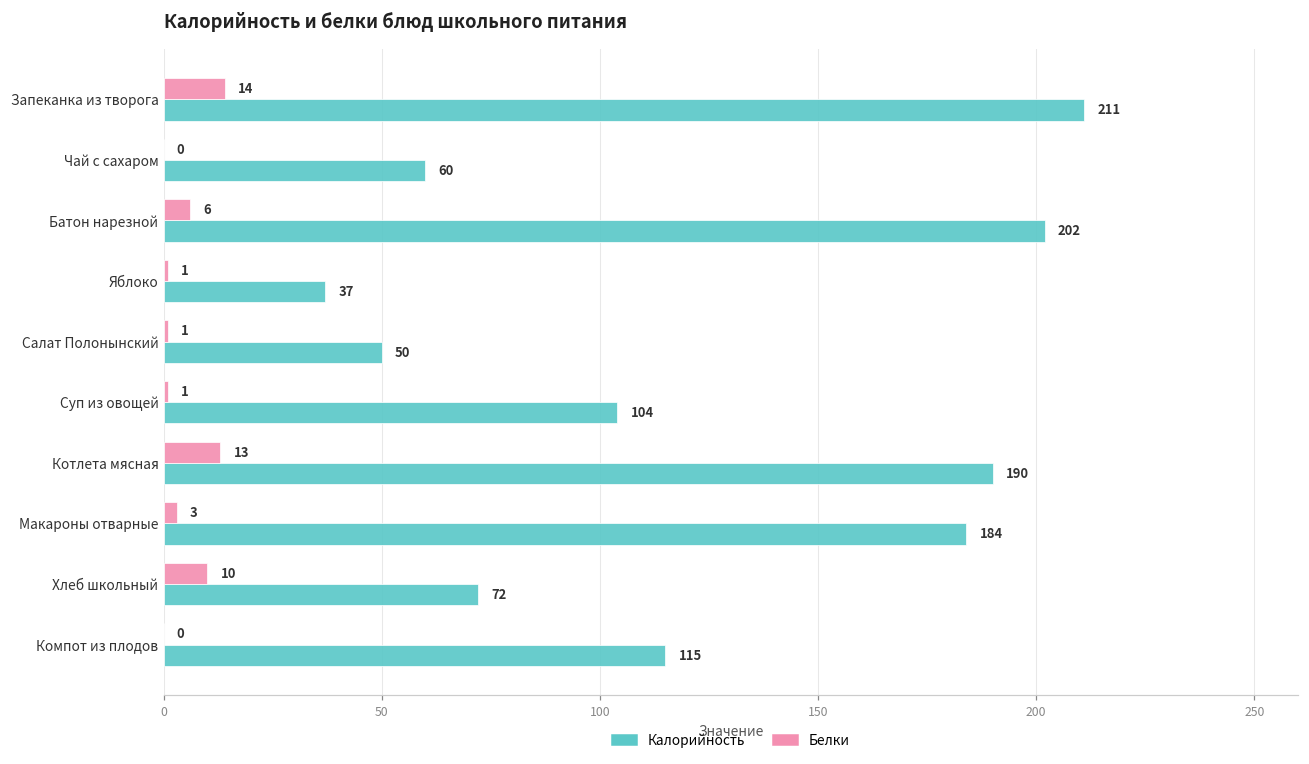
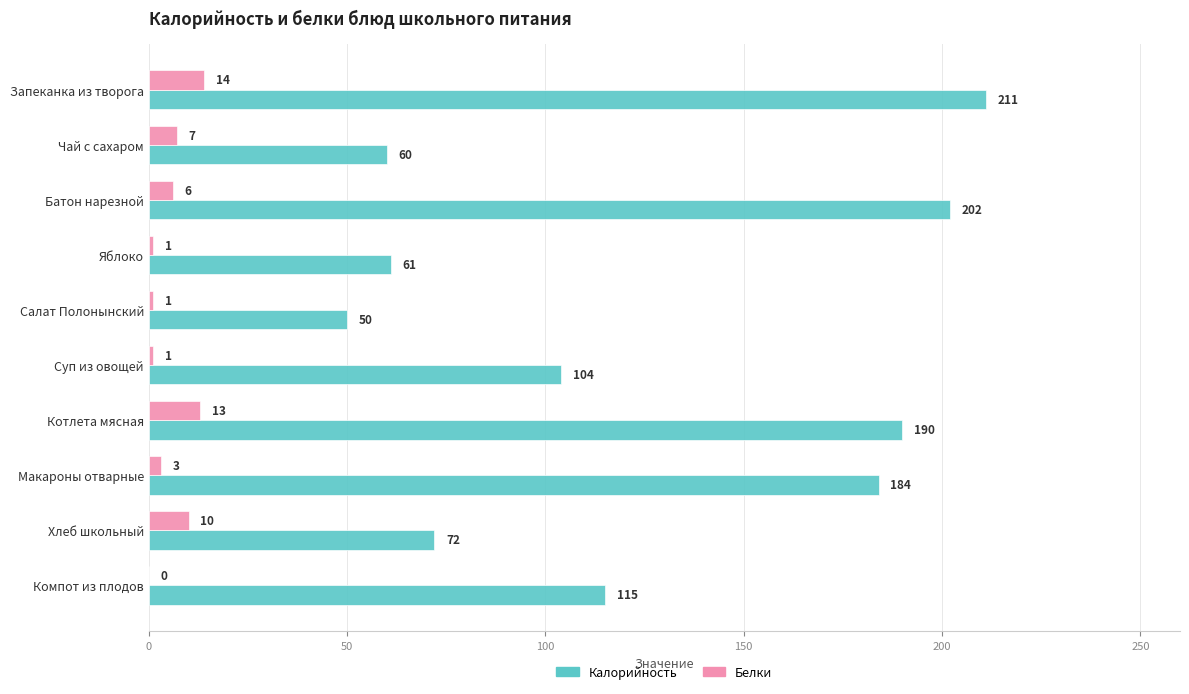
Белки, Чай с сахаром: 0 -> 7
Калорийность, Яблоко: 37 -> 61
